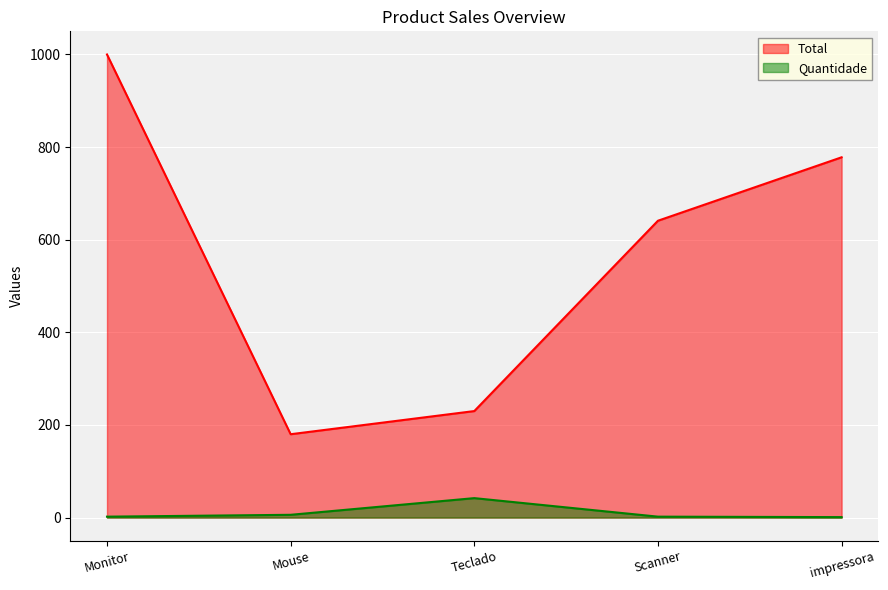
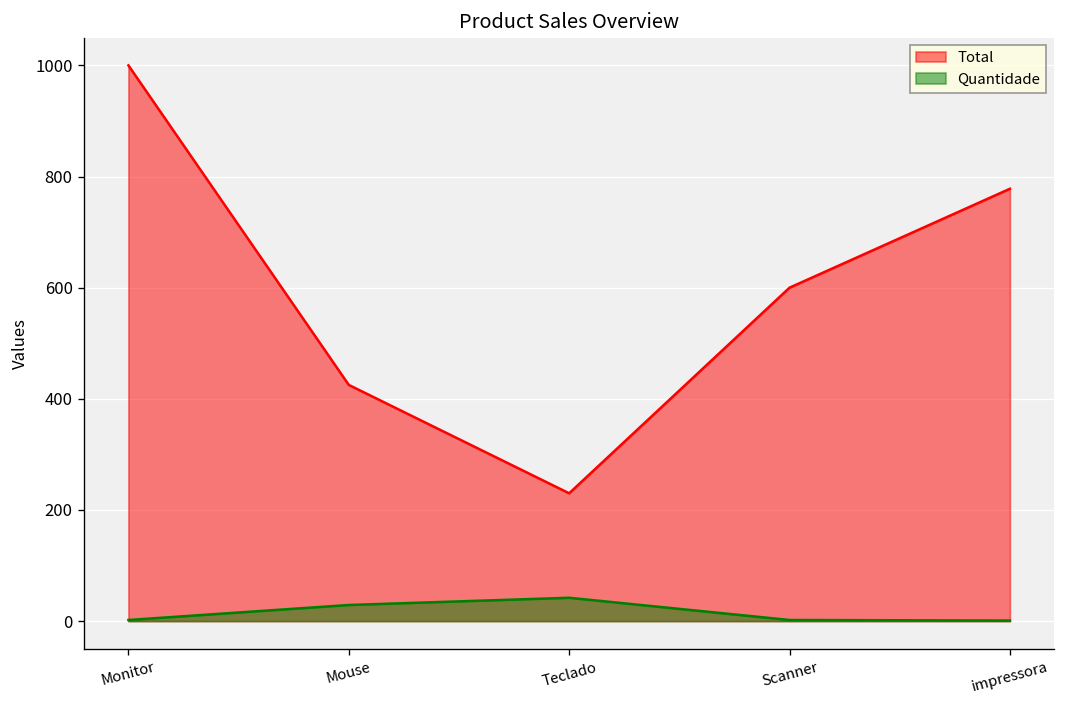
Total, Mouse: 180 -> 430
Quantidade, Mouse: 10 -> 30
Total, Scanner: 640 -> 600
